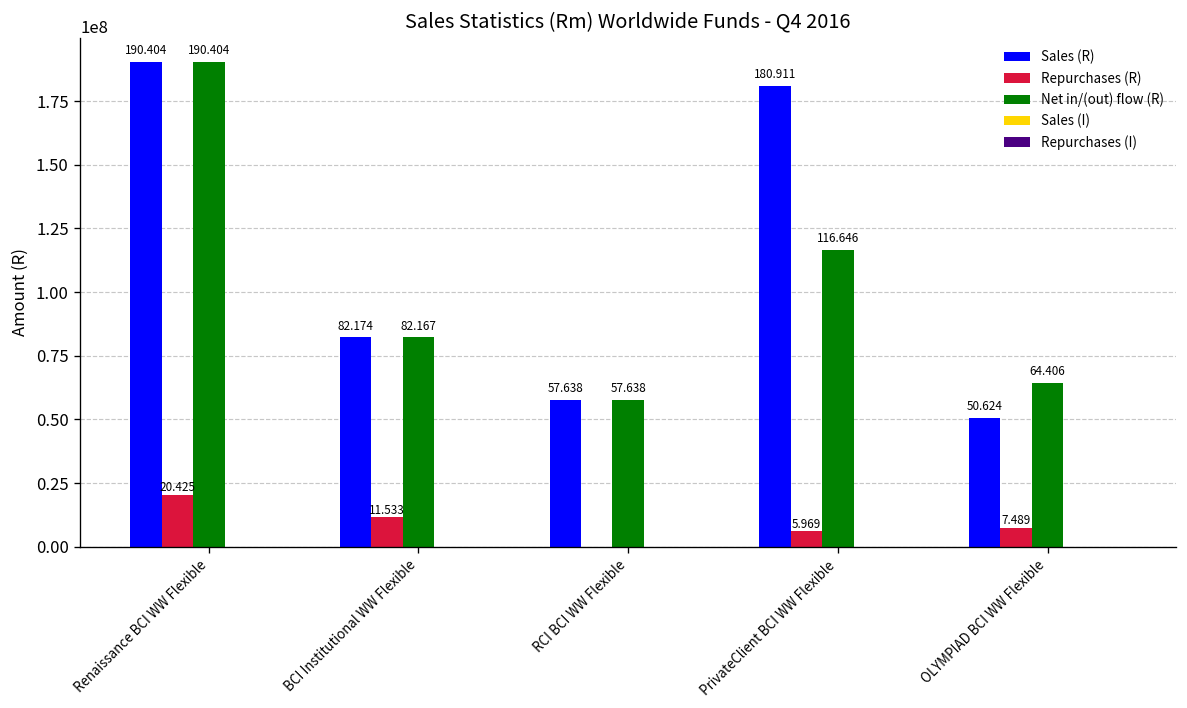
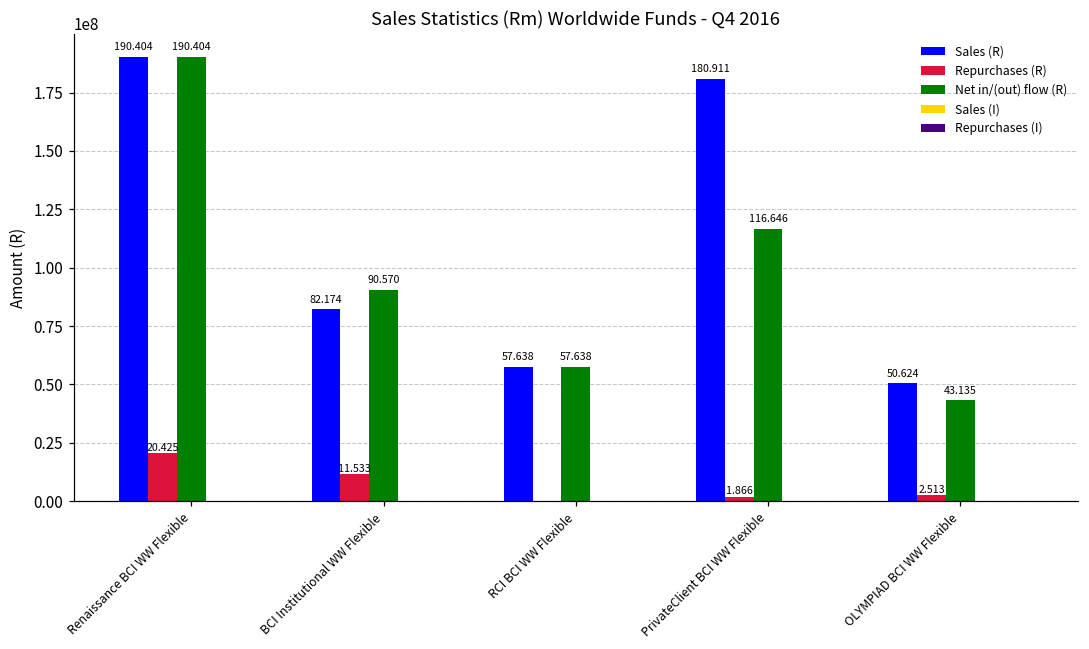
Net in/(out) flow (R), BCI Institutional WW Flexible: 82.167 -> 90.570
Repurchases (R), PrivateClient BCI WW Flexible: 5.969 -> 1.866
Repurchases (R), OLYMPIAD BCI WW Flexible: 7.489 -> 2.513
Net in/(out) flow (R), OLYMPIAD BCI WW Flexible: 64.406 -> 43.135
